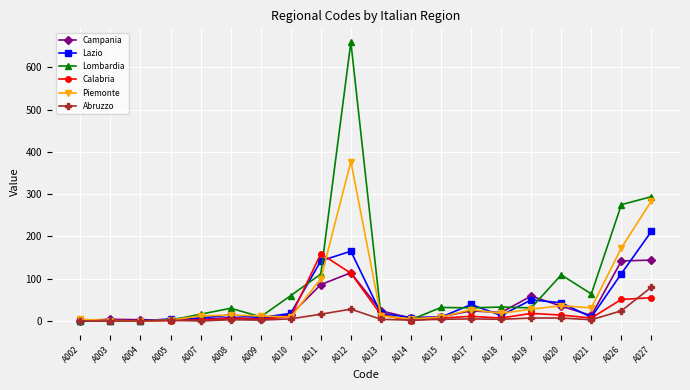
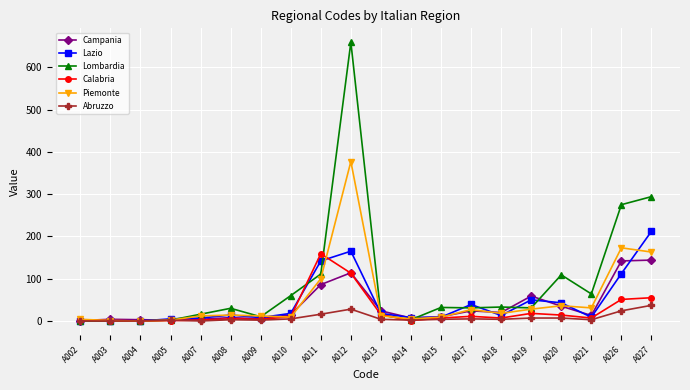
Piemonte, A027: 280 -> 160
Abruzzo, A027: 80 -> 40
